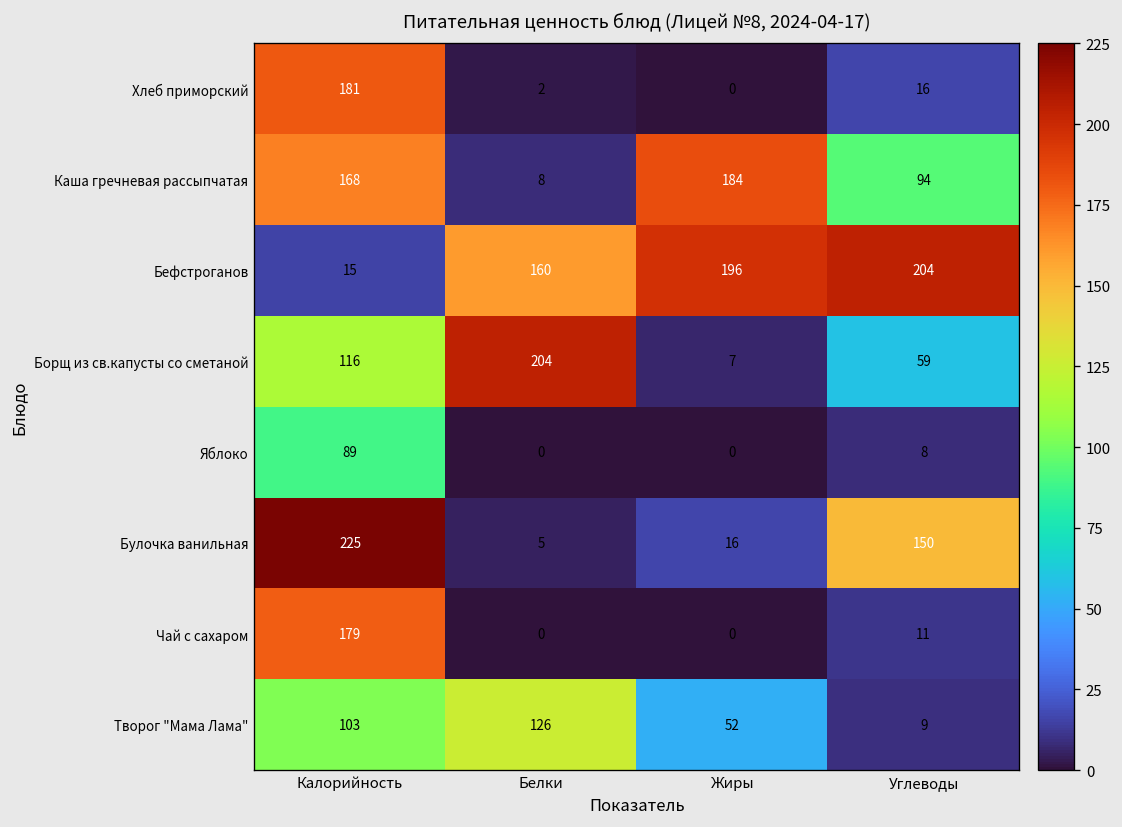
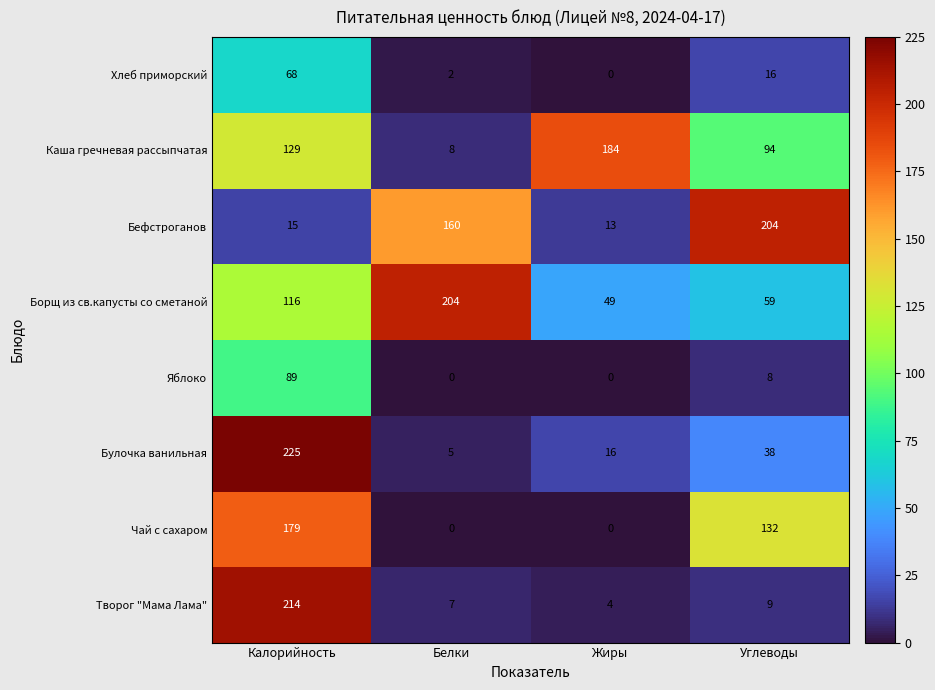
Хлеб приморский, Калорийность: 181 -> 68
Каша гречневая рассыпчатая, Калорийность: 168 -> 129
Бефстроганов, Жиры: 196 -> 13
Борщ из св.капусты со сметаной, Жиры: 7 -> 49
Булочка ванильная, Углеводы: 150 -> 38
Чай с сахаром, Углеводы: 11 -> 132
Творог "Мама Лама", Калорийность: 103 -> 214
Творог "Мама Лама", Белки: 126 -> 7
Творог "Мама Лама", Жиры: 52 -> 4
